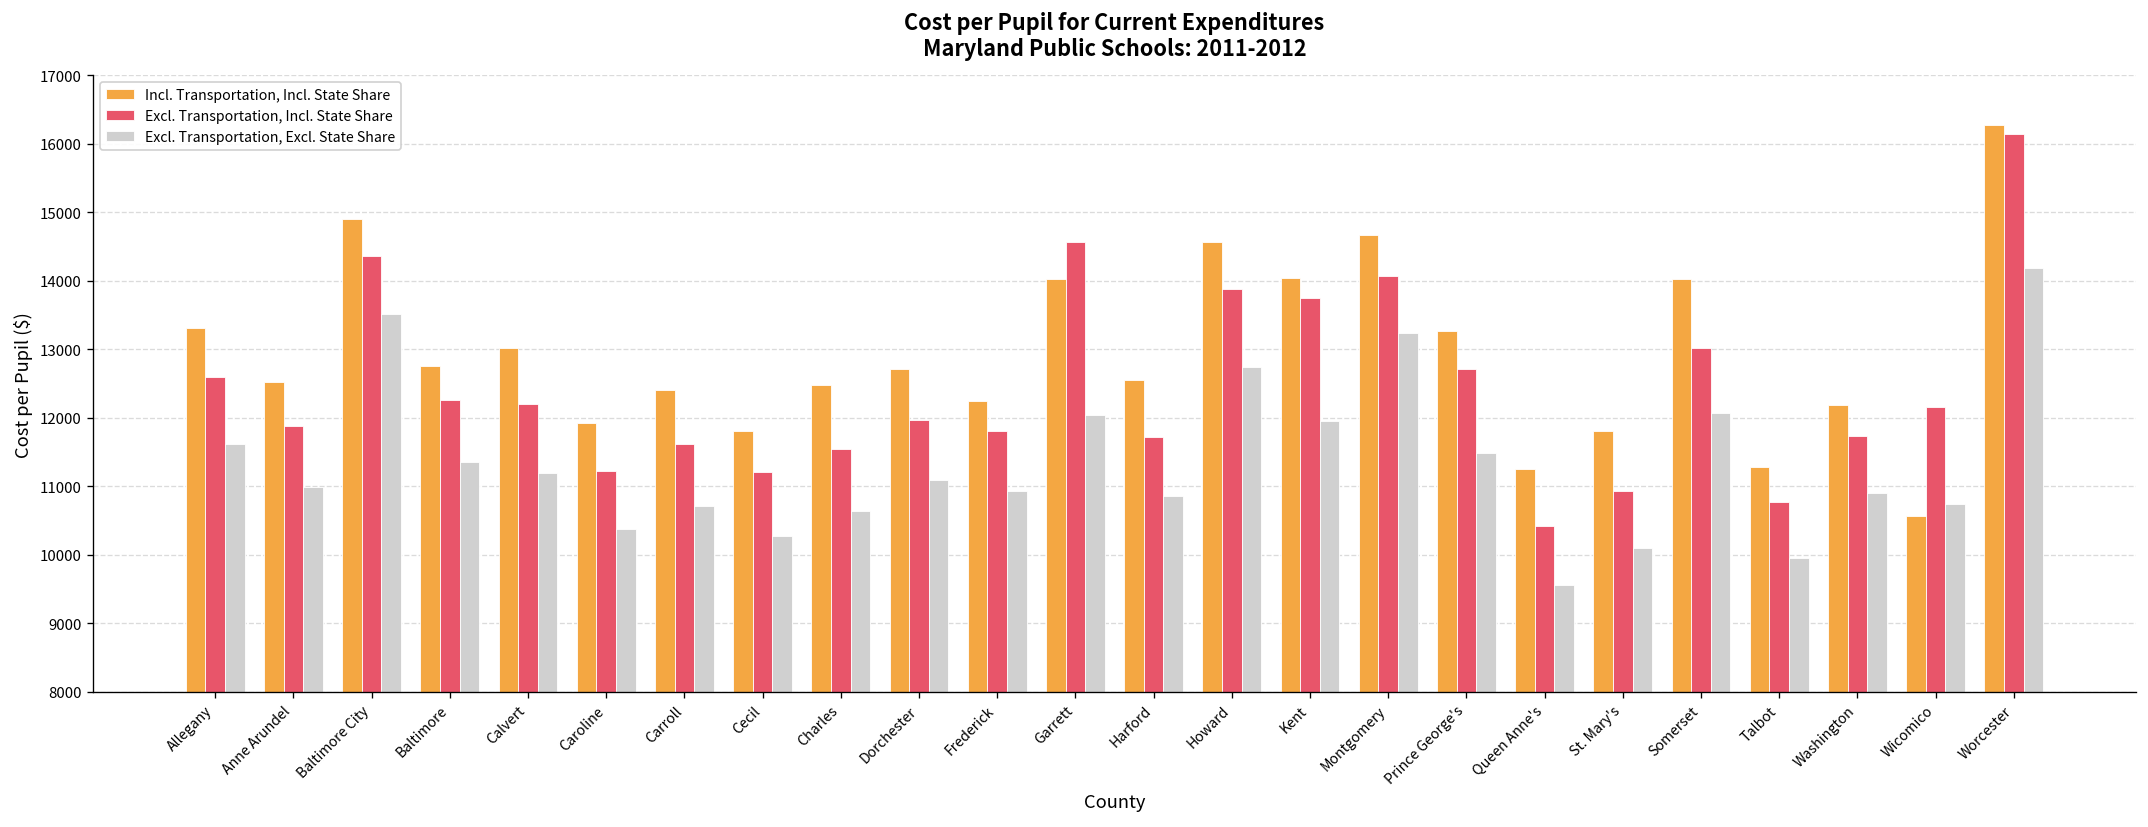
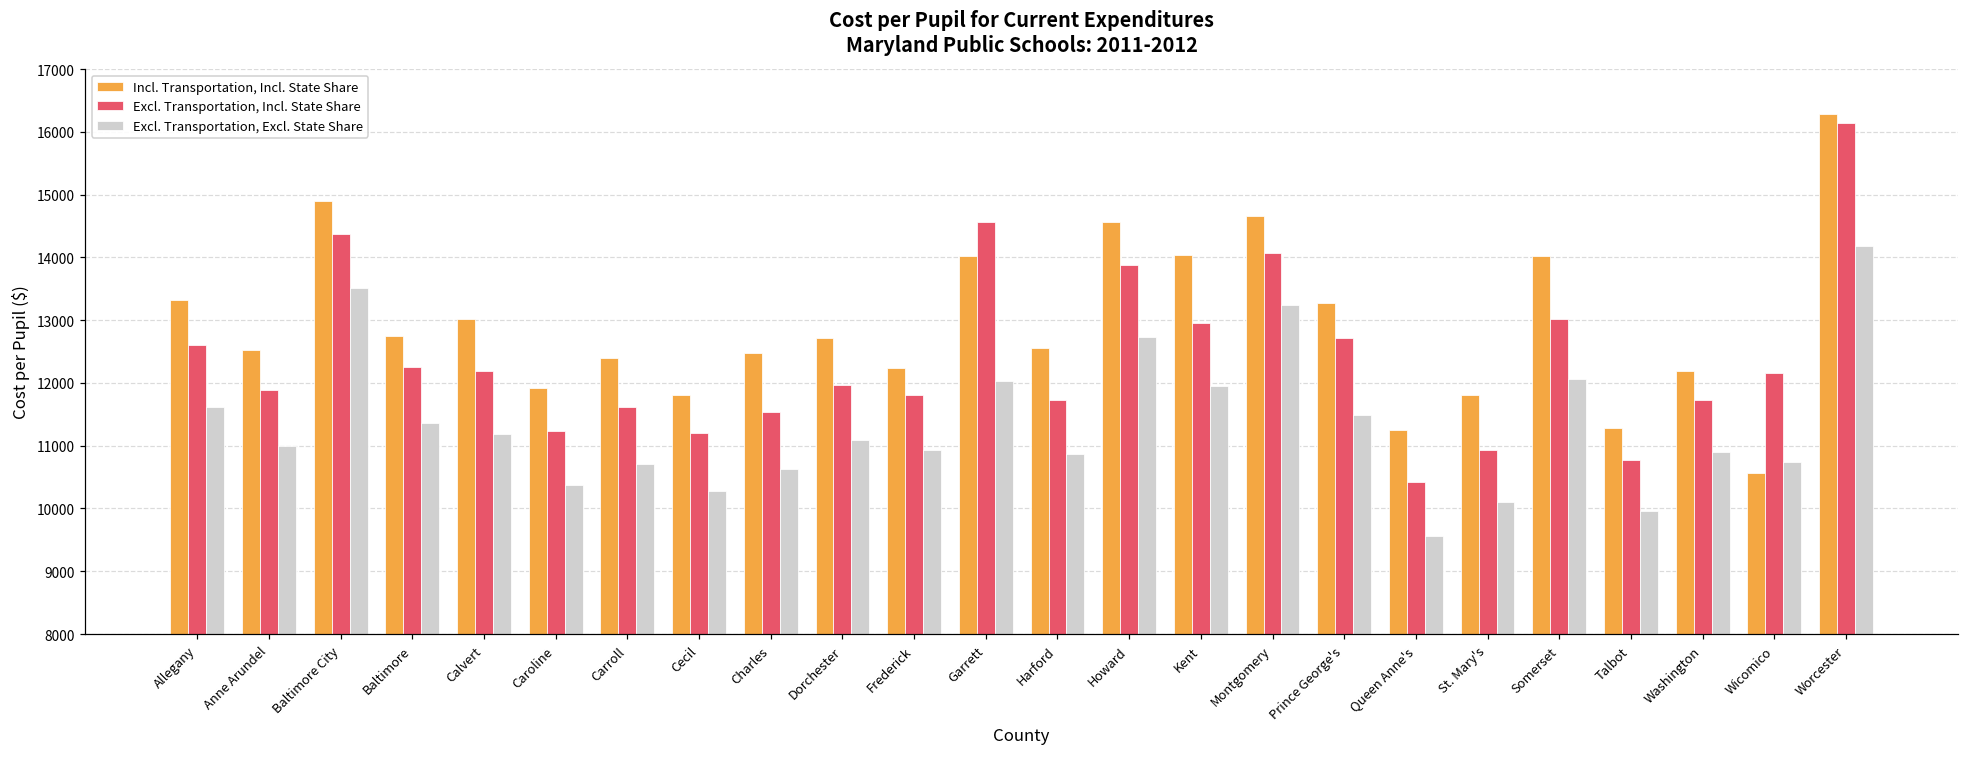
Excl. Transportation, Incl. State Share, Kent: 13800 -> 13000
